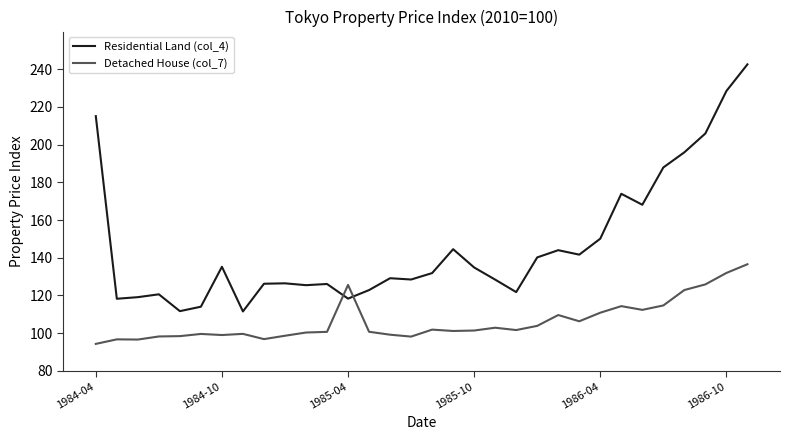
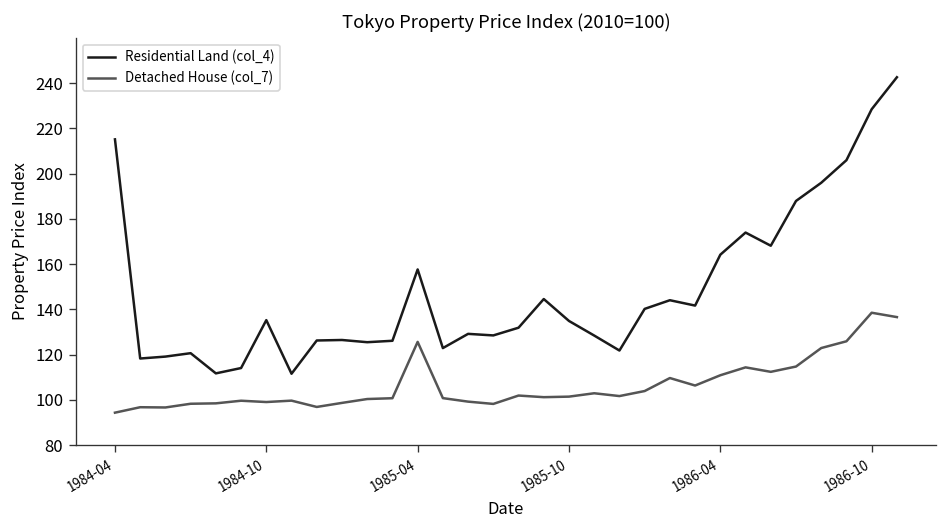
Residential Land (col_4), 1985-04: 118 -> 158
Residential Land (col_4), 1986-04: 150 -> 164
Detached House (col_7), 1986-10: 132 -> 138
